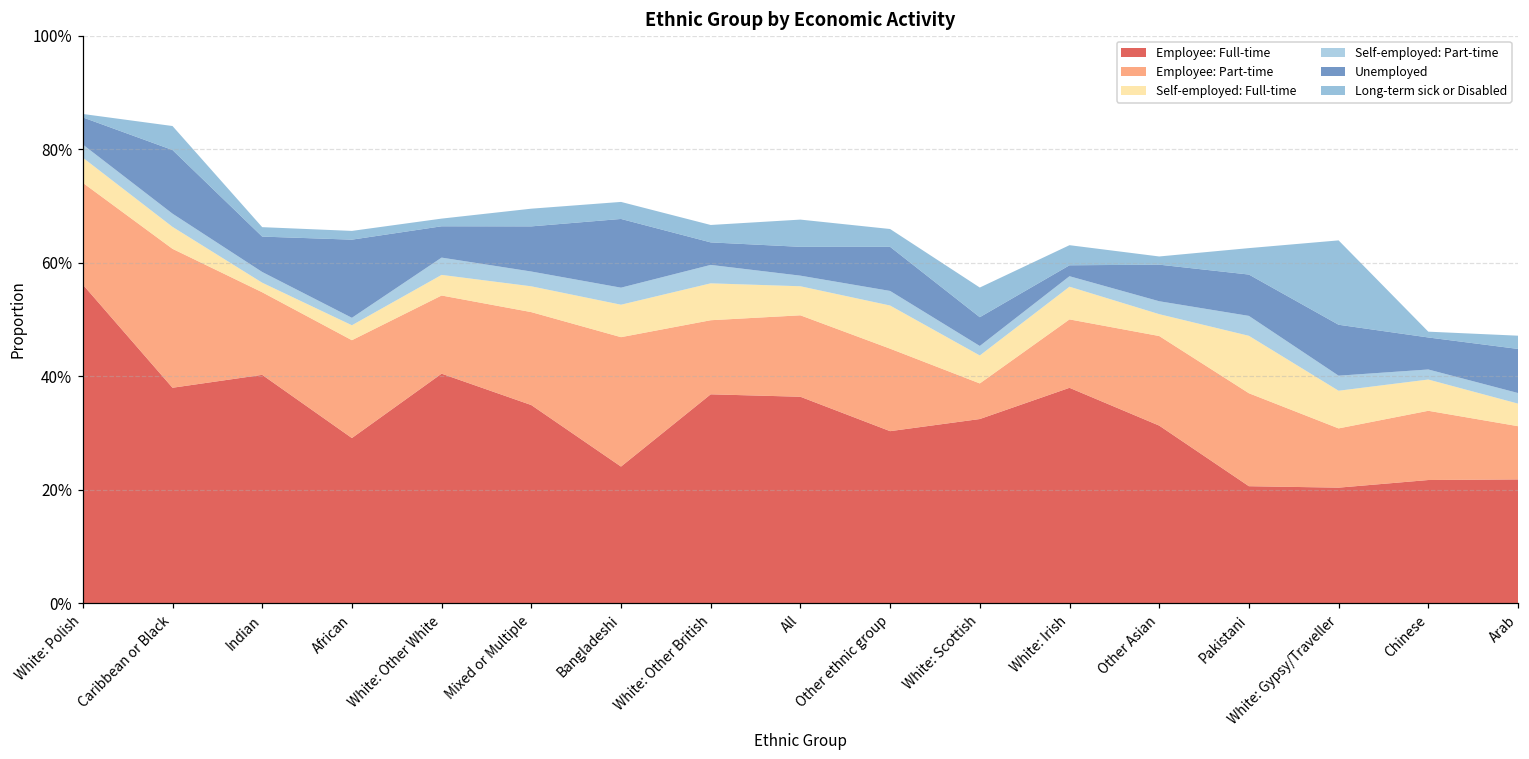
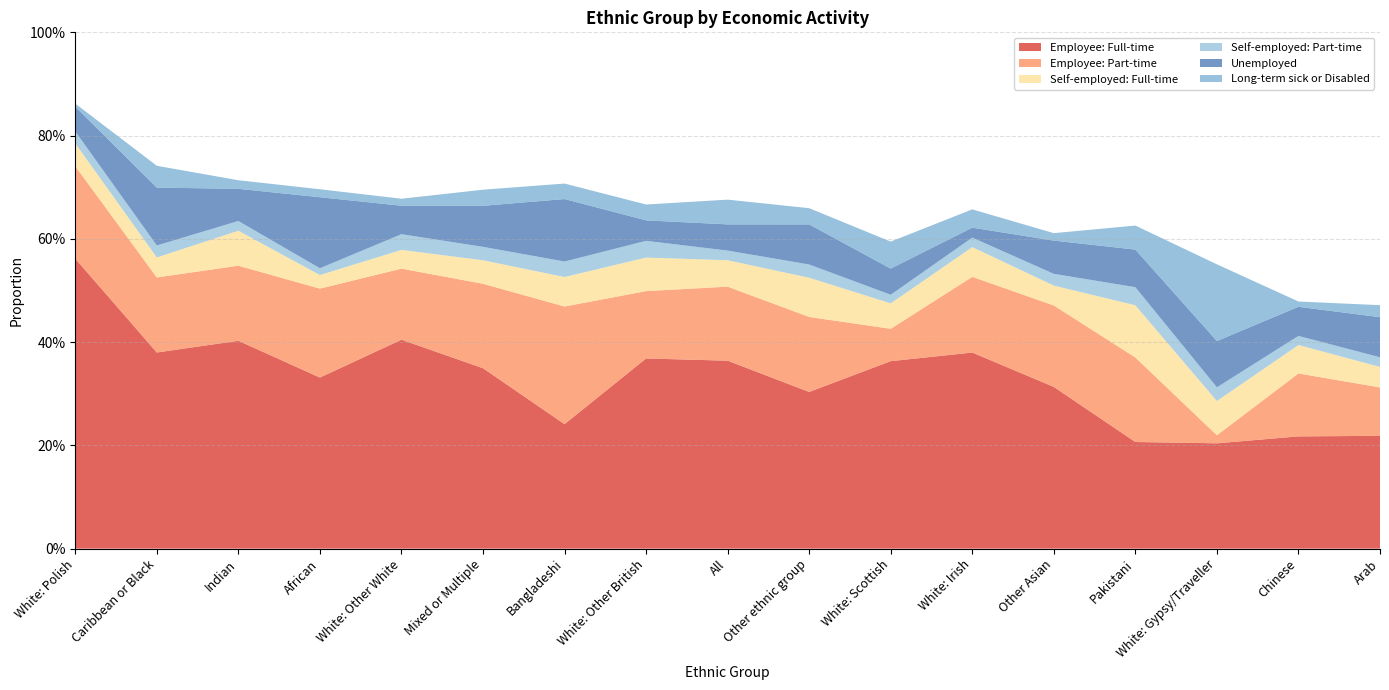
Employee: Part-time, Caribbean or Black: 24% -> 15%
Self-employed: Full-time, Indian: 2% -> 7%
Employee: Full-time, African: 29% -> 33%
Employee: Full-time, White: Scottish: 32% -> 36%
Employee: Part-time, White: Irish: 12% -> 15%
Employee: Part-time, White: Gypsy/Traveller: 10% -> 2%
